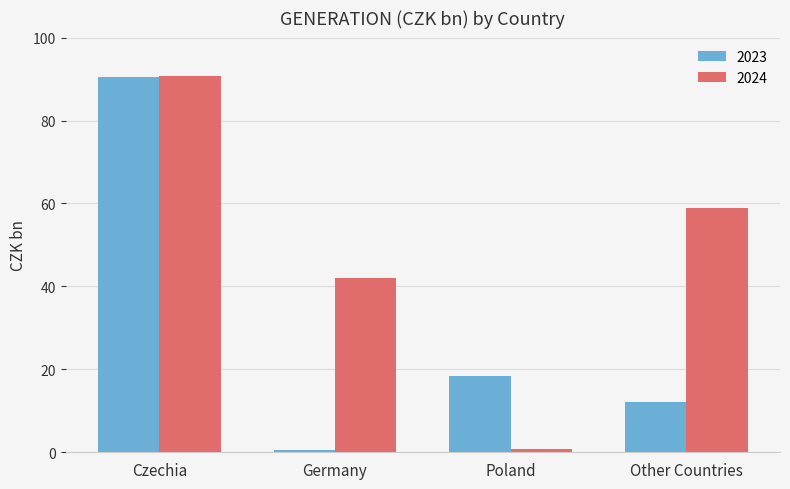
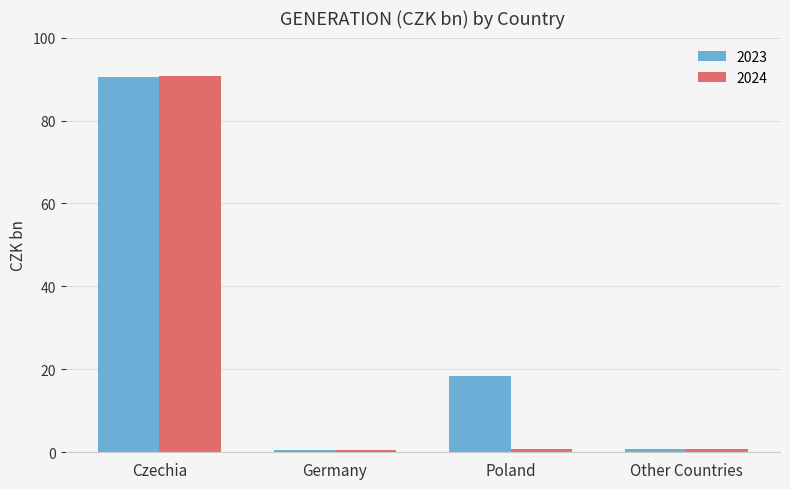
2024, Germany: 42 -> 1
2023, Other Countries: 12 -> 1
2024, Other Countries: 59 -> 1
